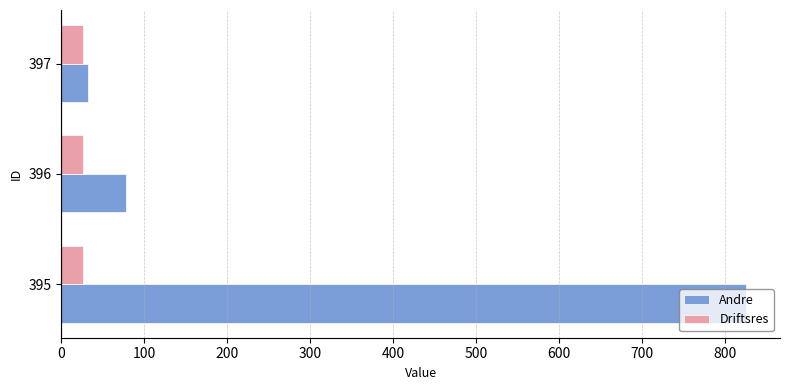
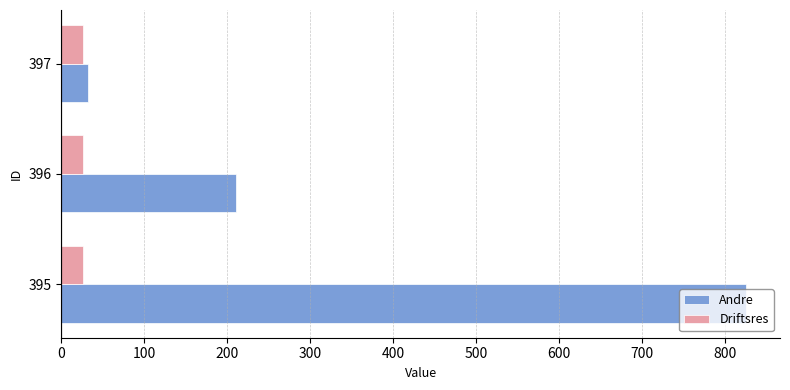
Andre, 396: 80 -> 210
